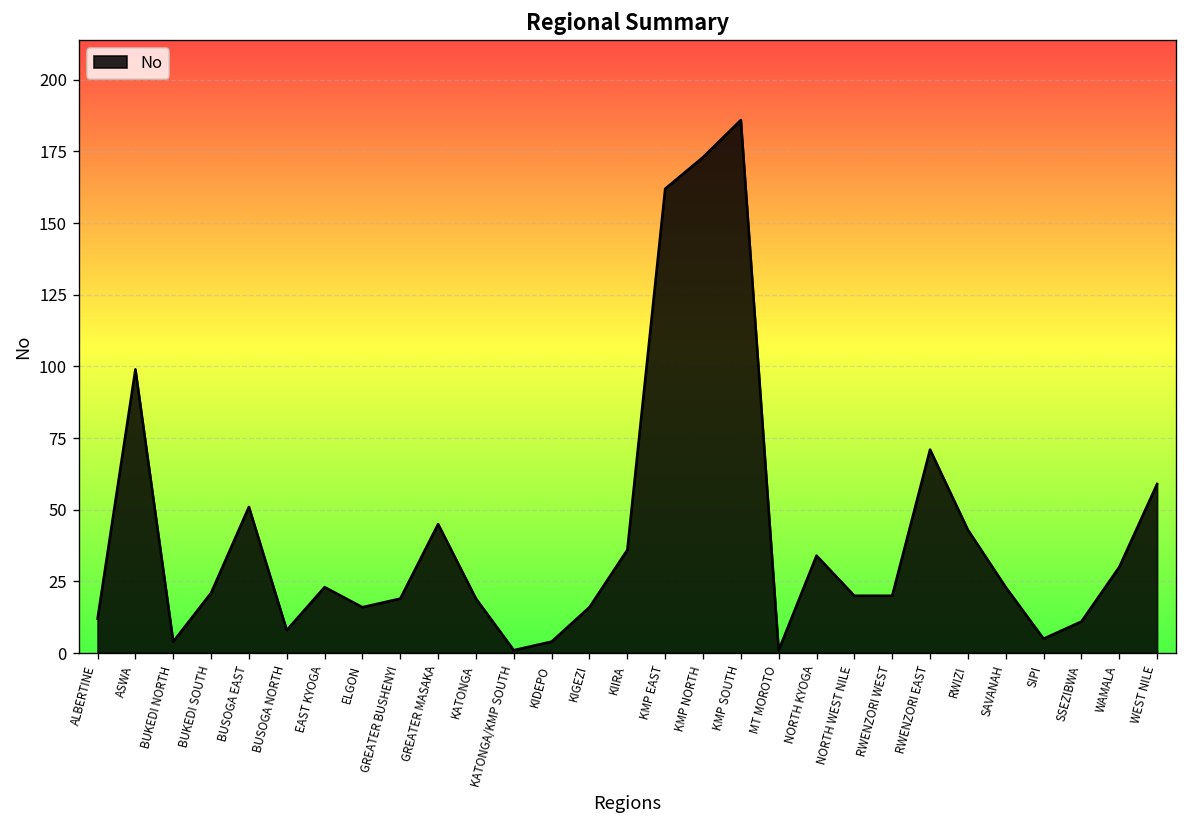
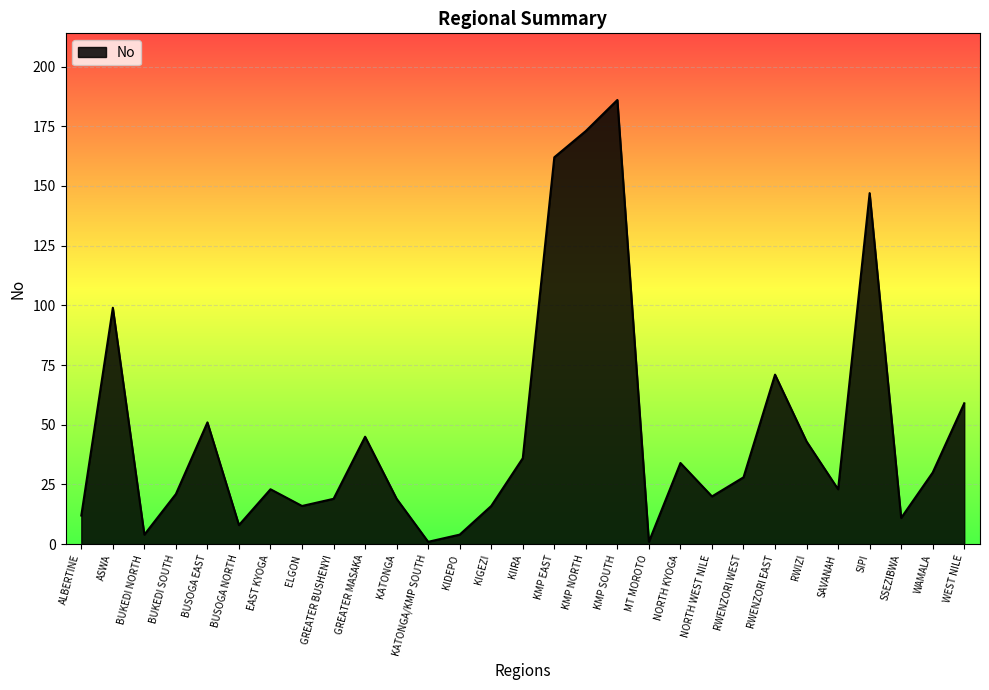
RWENZORI WEST: 20 -> 28
SIPI: 5 -> 147
